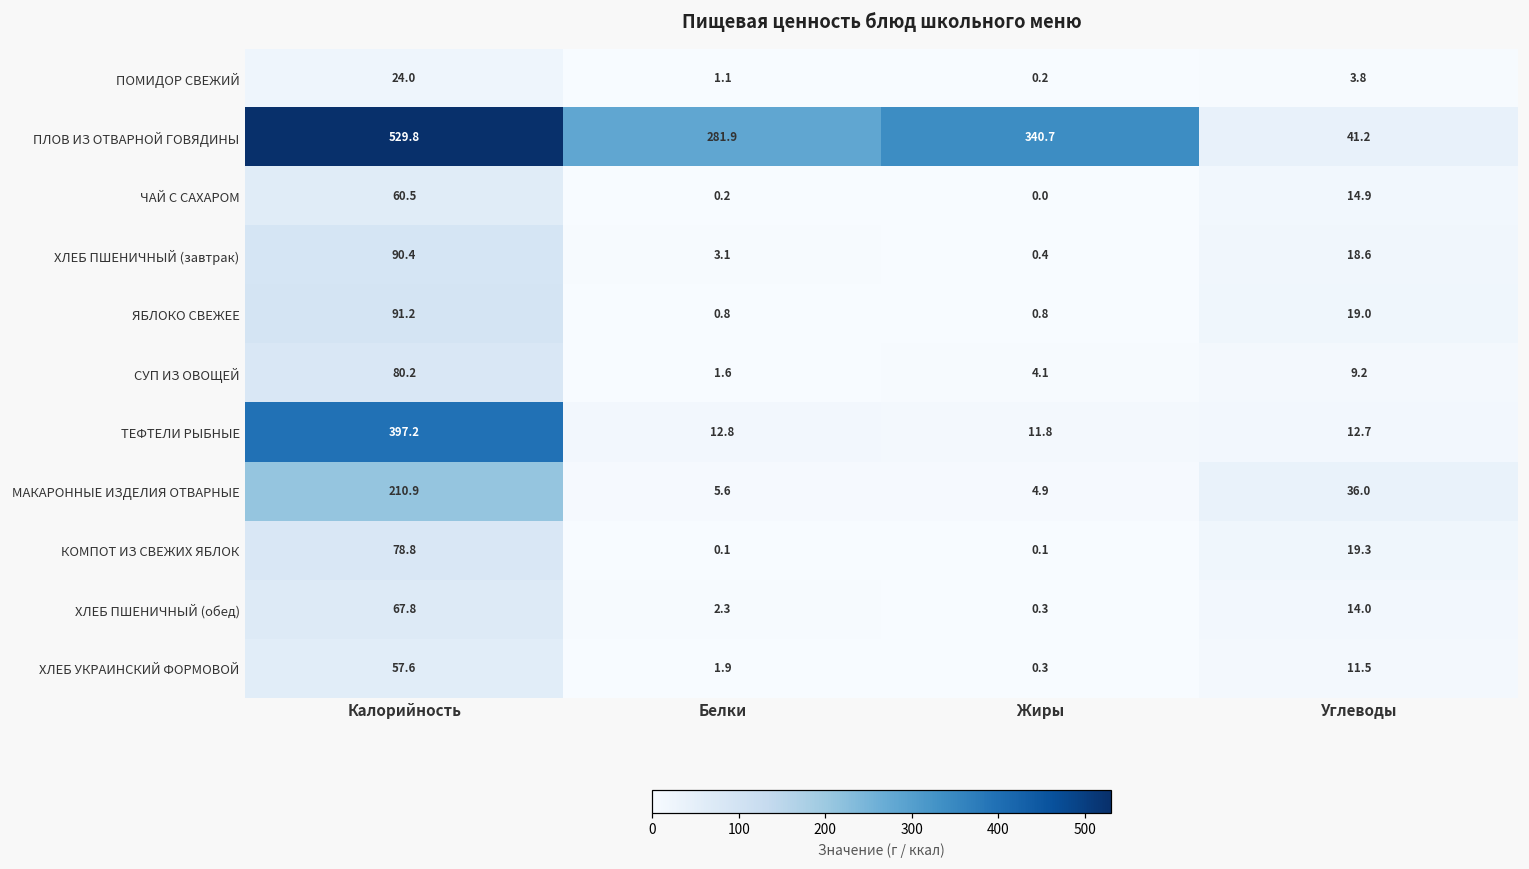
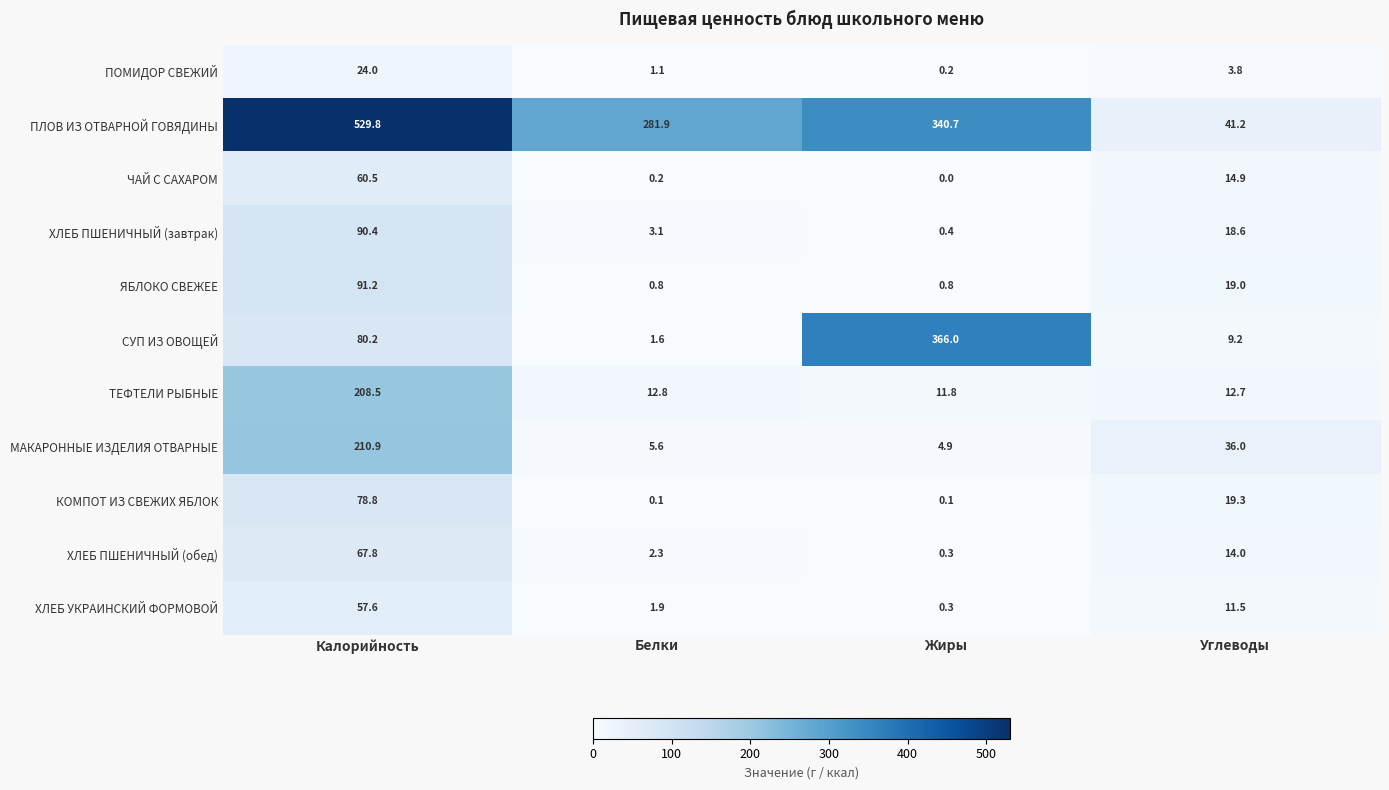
СУП ИЗ ОВОЩЕЙ, Жиры: 4.1 -> 366.0
ТЕФТЕЛИ РЫБНЫЕ, Калорийность: 397.2 -> 208.5
